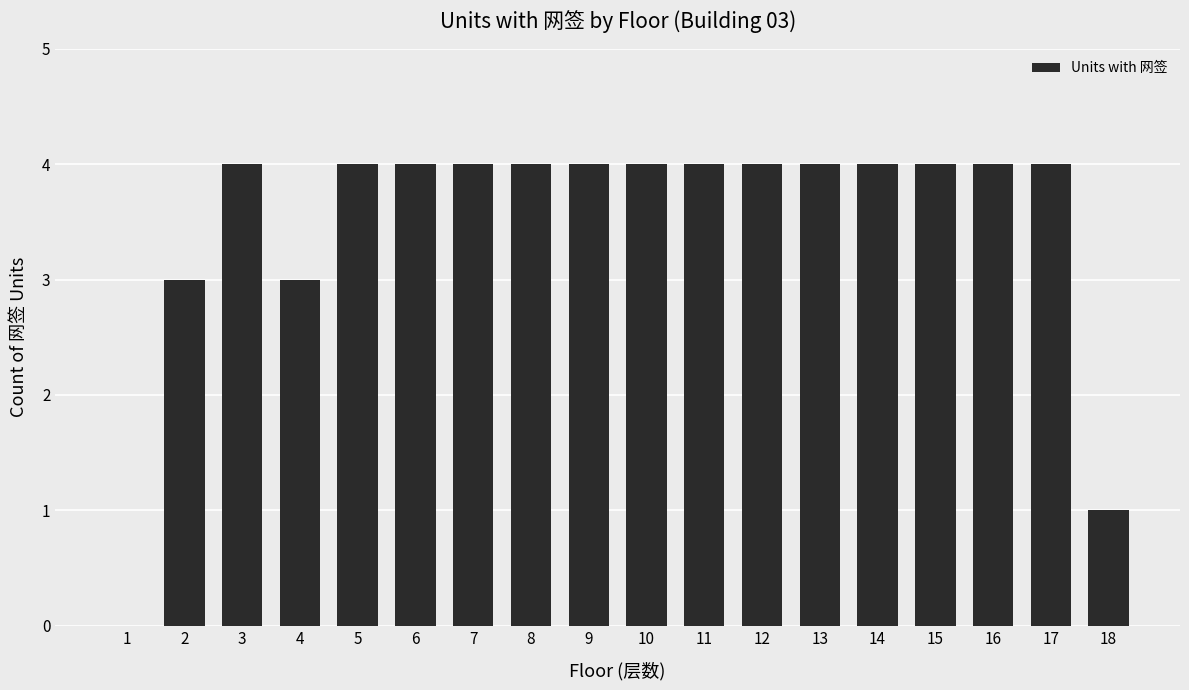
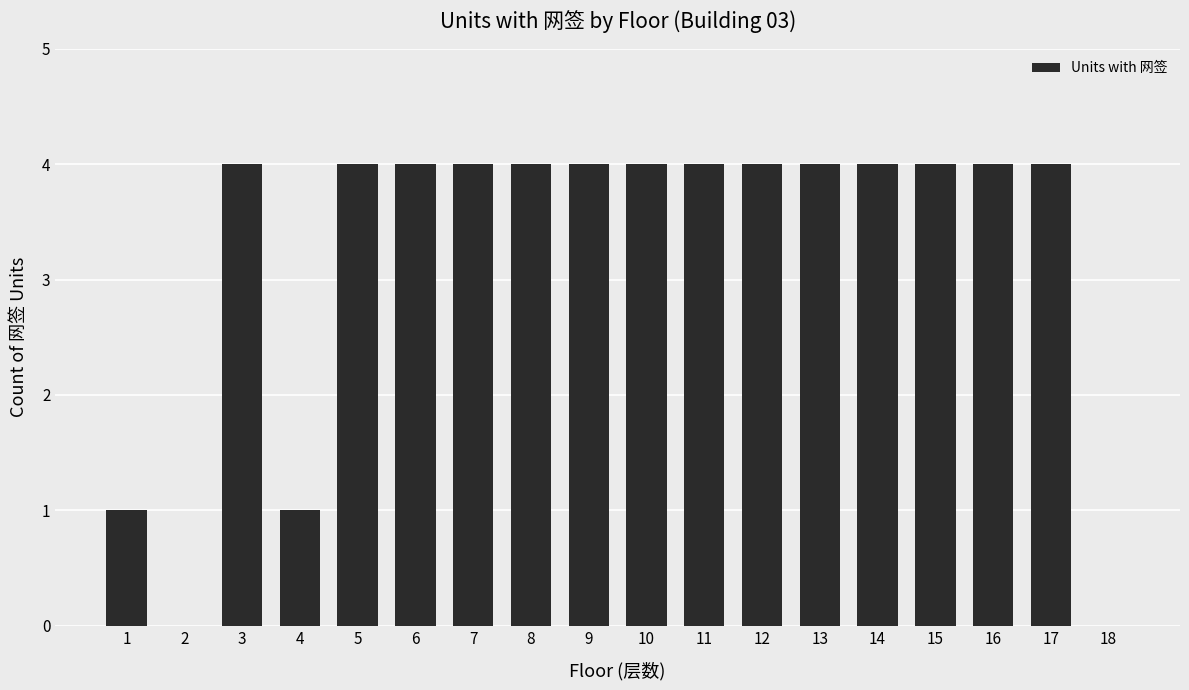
1: 0 -> 1
2: 3 -> 0
4: 3 -> 1
18: 1 -> 0
